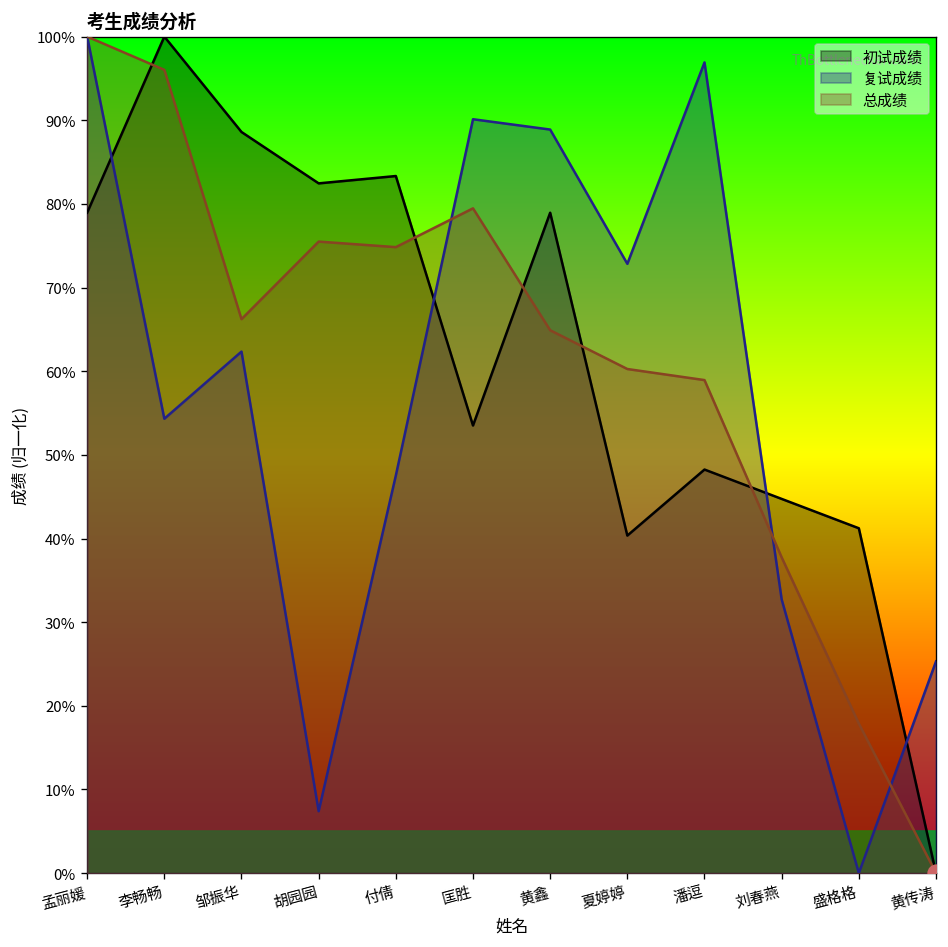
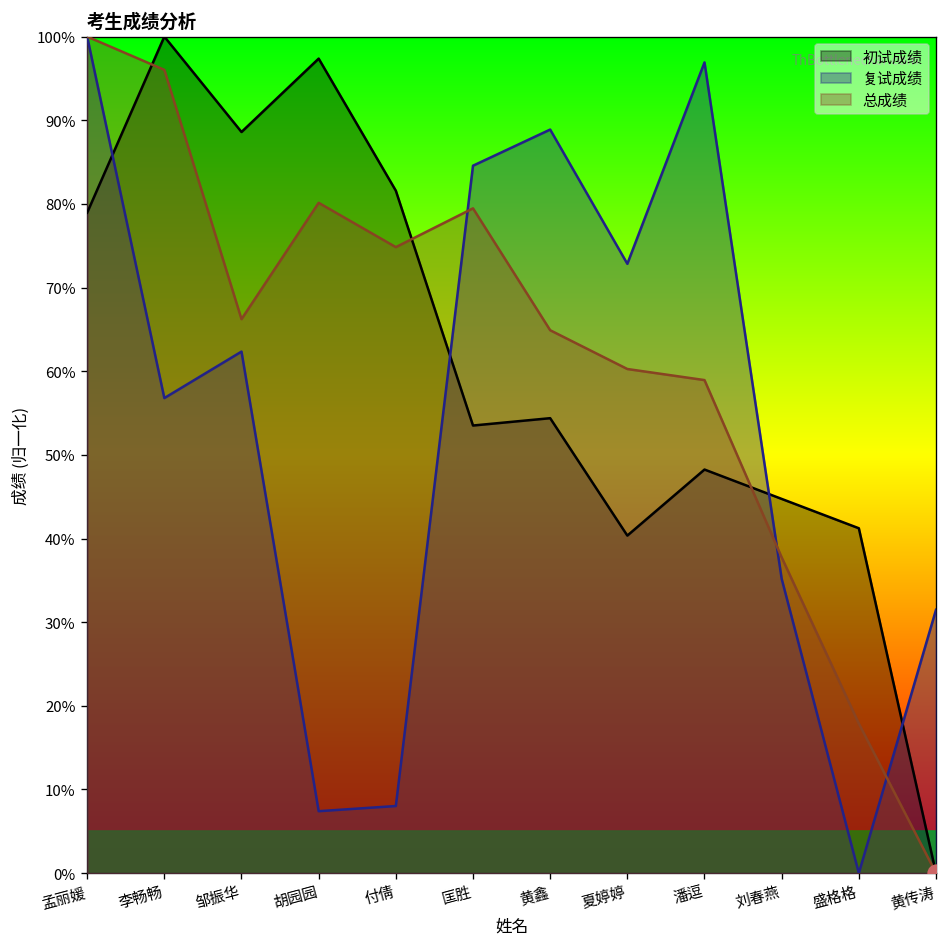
复试成绩, 李畅畅: 54% -> 57%
初试成绩, 胡园园: 82% -> 97%
总成绩, 胡园园: 75% -> 80%
初试成绩, 付倩: 83% -> 82%
复试成绩, 付倩: 48% -> 8%
复试成绩, 匡胜: 90% -> 85%
初试成绩, 黄鑫: 79% -> 54%
复试成绩, 刘春燕: 33% -> 35%
复试成绩, 黄传涛: 25% -> 31%
